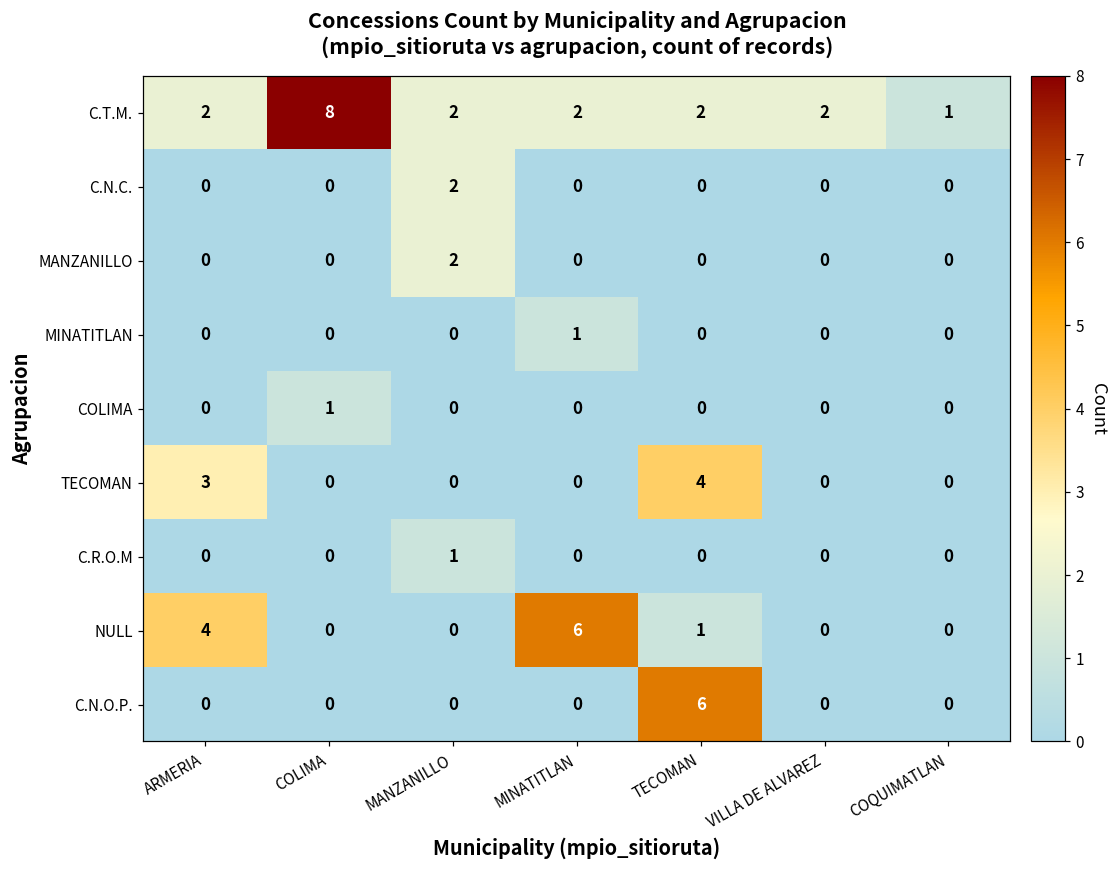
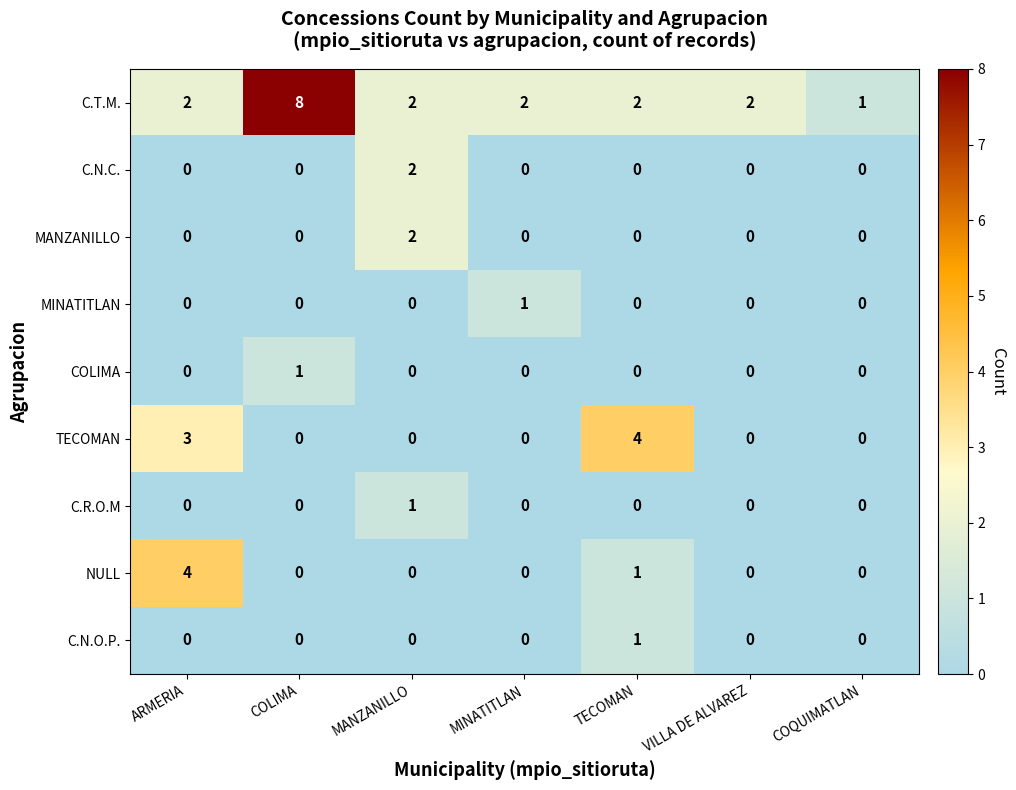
NULL, MINATITLAN: 6 -> 0
C.N.O.P., TECOMAN: 6 -> 1
